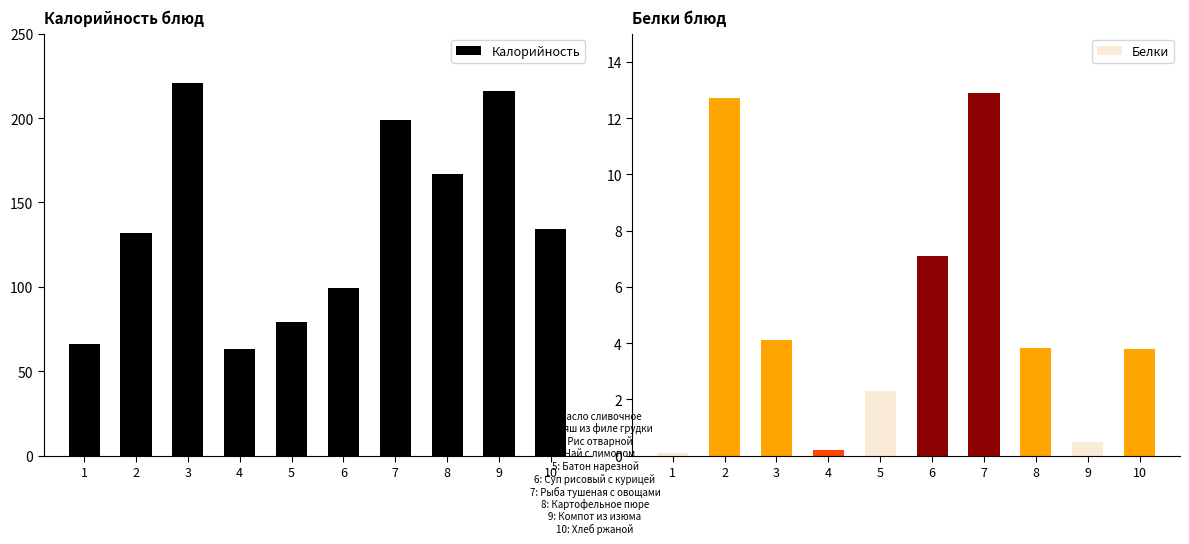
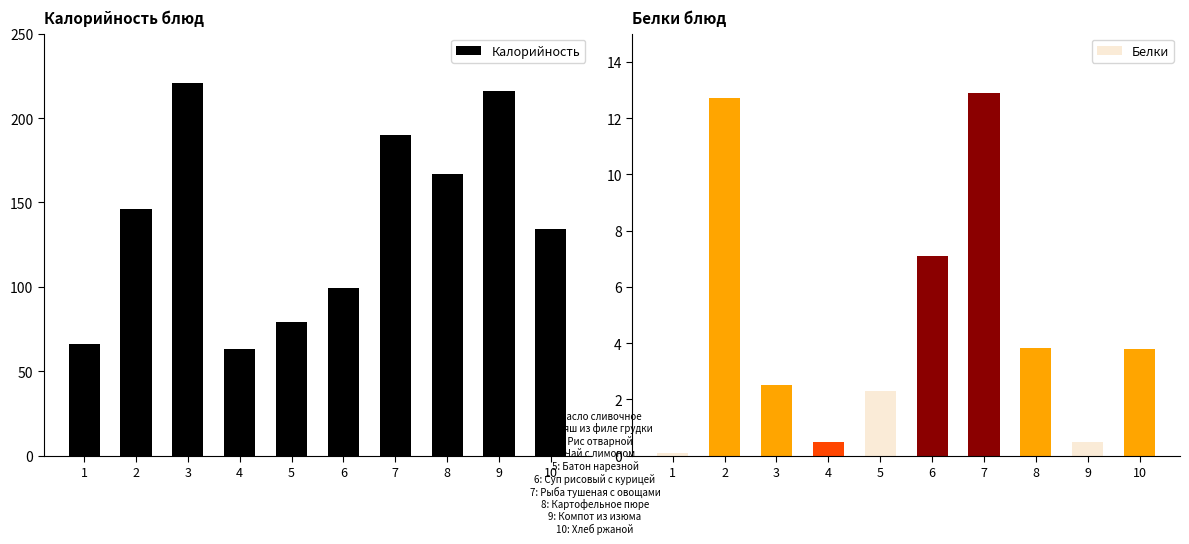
Калорийность блюд, 2: 132 -> 146
Калорийность блюд, 7: 199 -> 190
Белки блюд, 3: 4.1 -> 2.5
Белки блюд, 4: 0.2 -> 0.5
